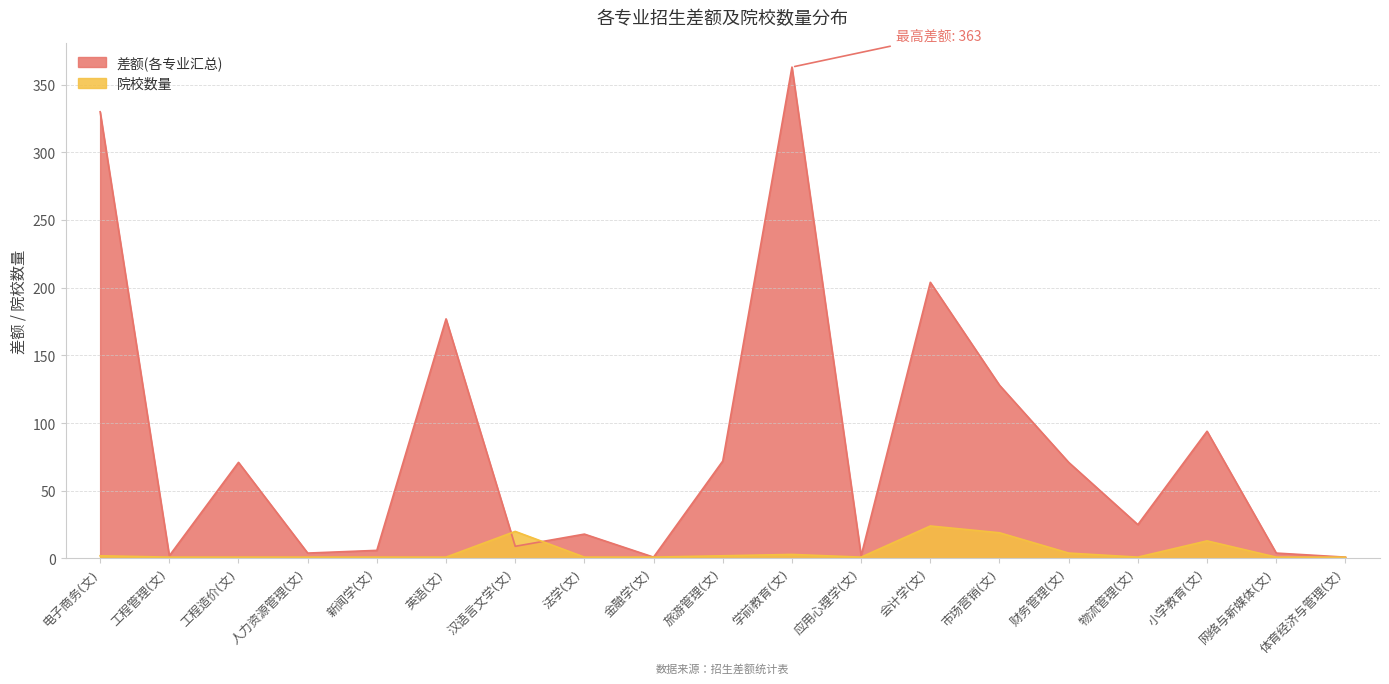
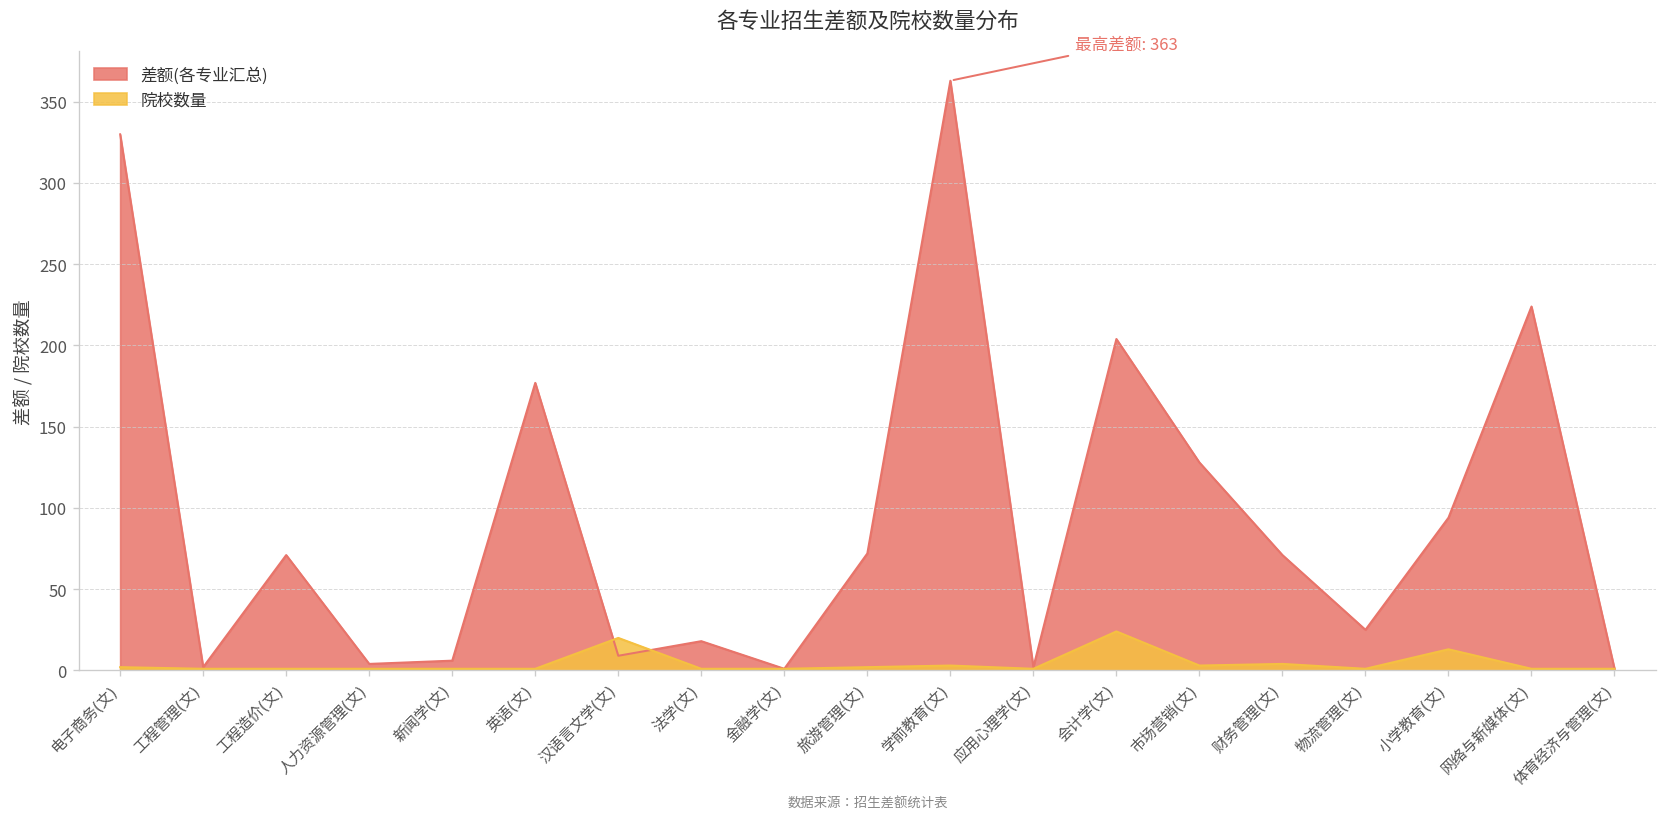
院校数量, 市场营销(文): 19 -> 3
差额(各专业汇总), 网络与新媒体(文): 4 -> 224
